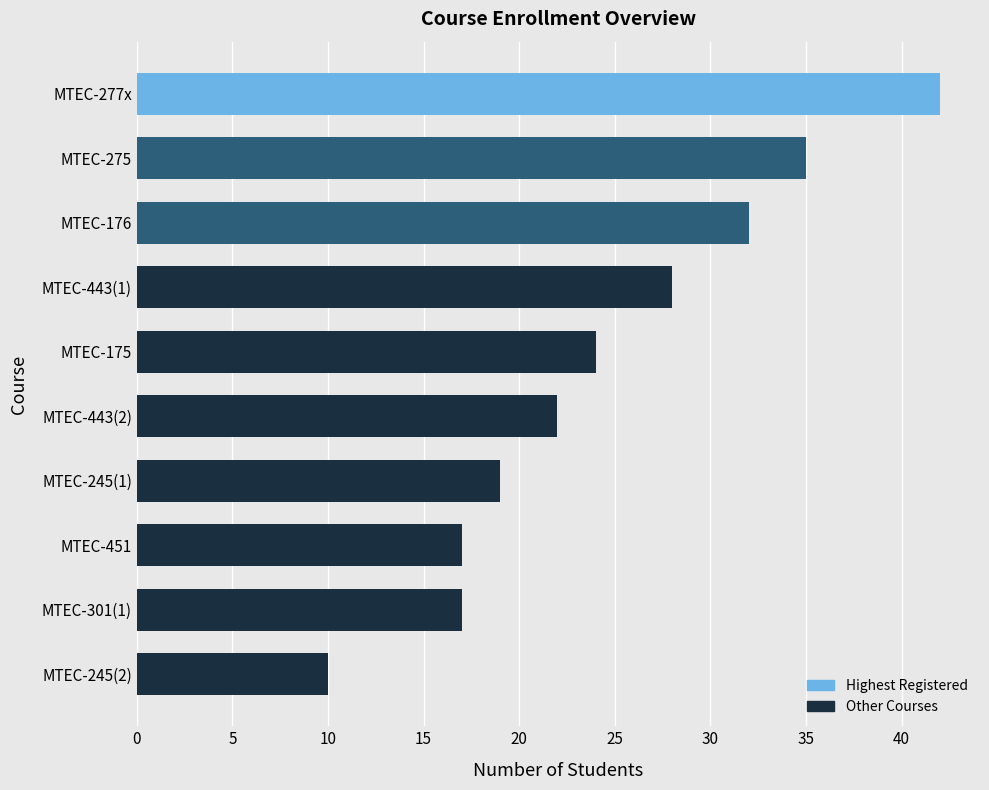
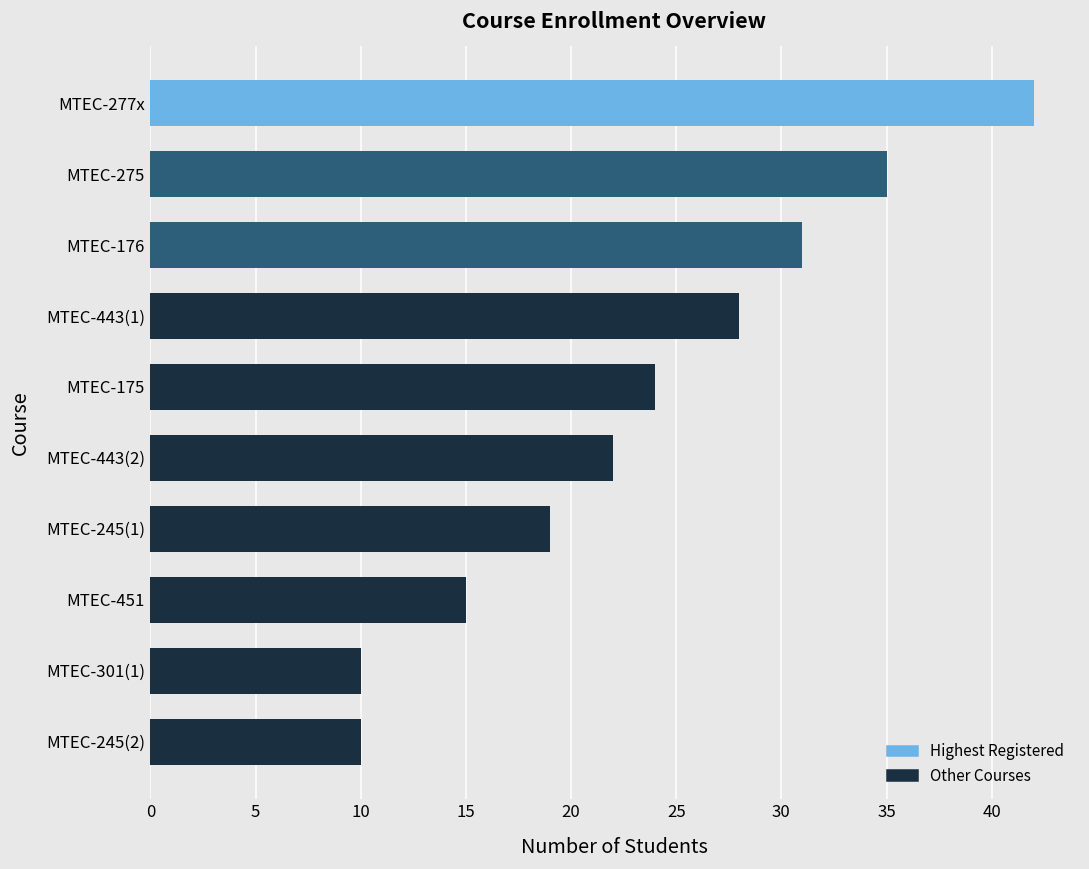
MTEC-176: 32 -> 31
MTEC-451: 17 -> 15
MTEC-301(1): 17 -> 10
